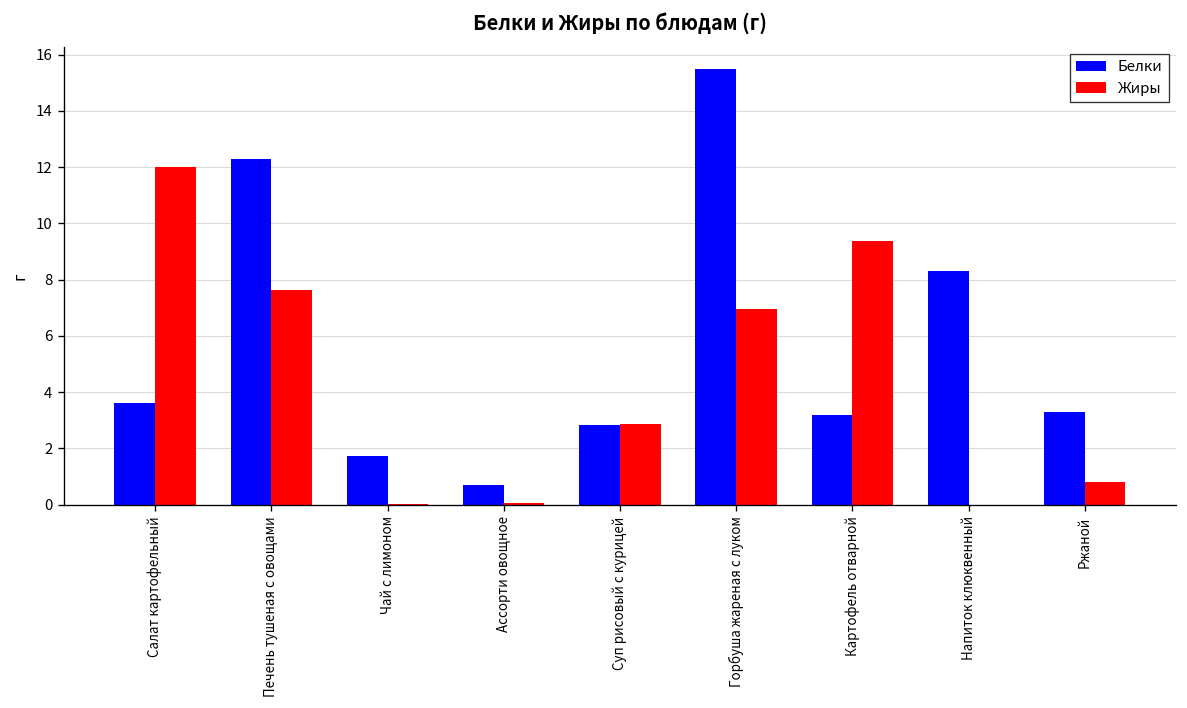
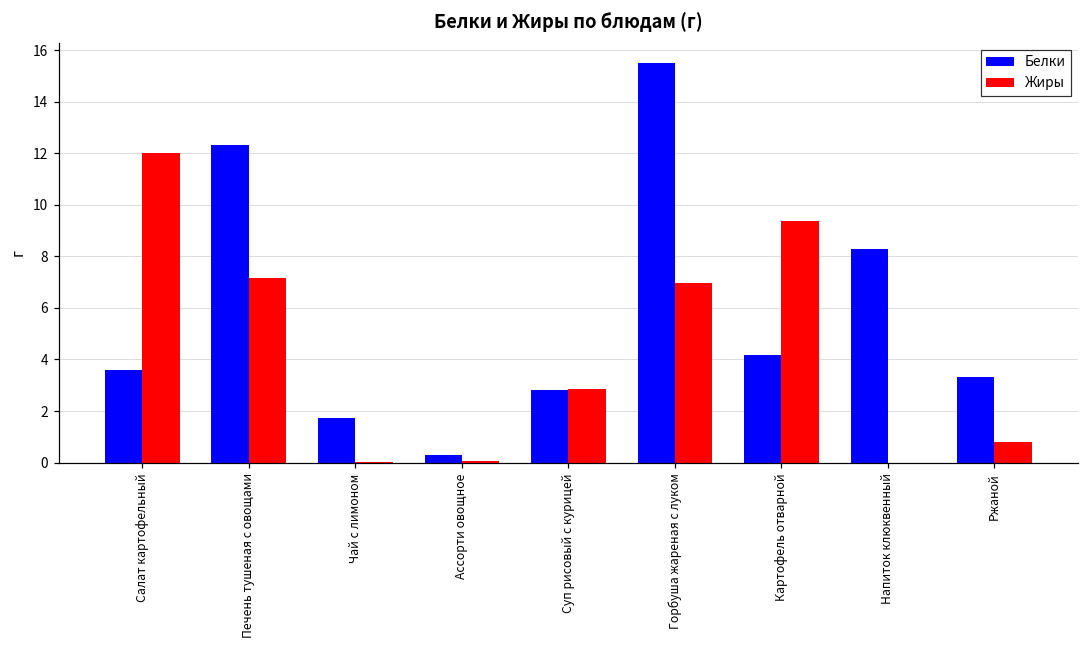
Жиры, Печень тушеная с овощами: 7.6 -> 7.1
Белки, Ассорти овощное: 0.7 -> 0.3
Белки, Картофель отварной: 3.2 -> 4.2
